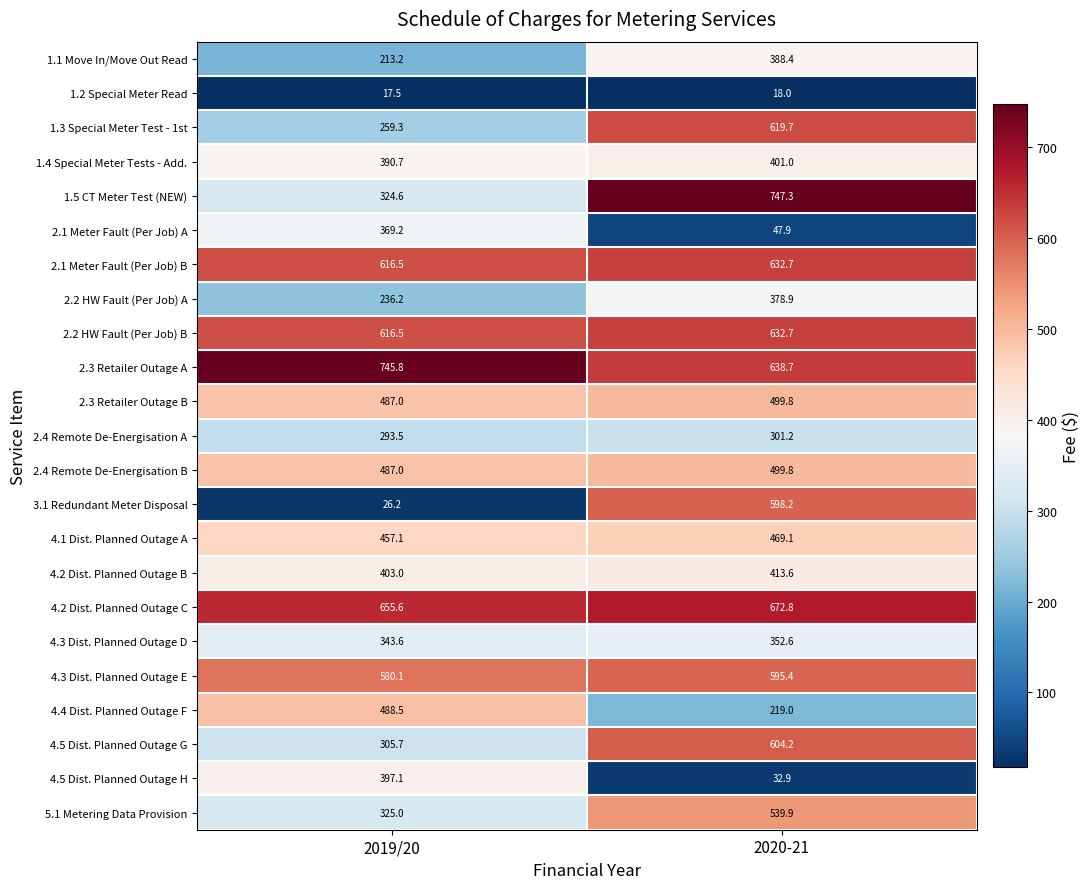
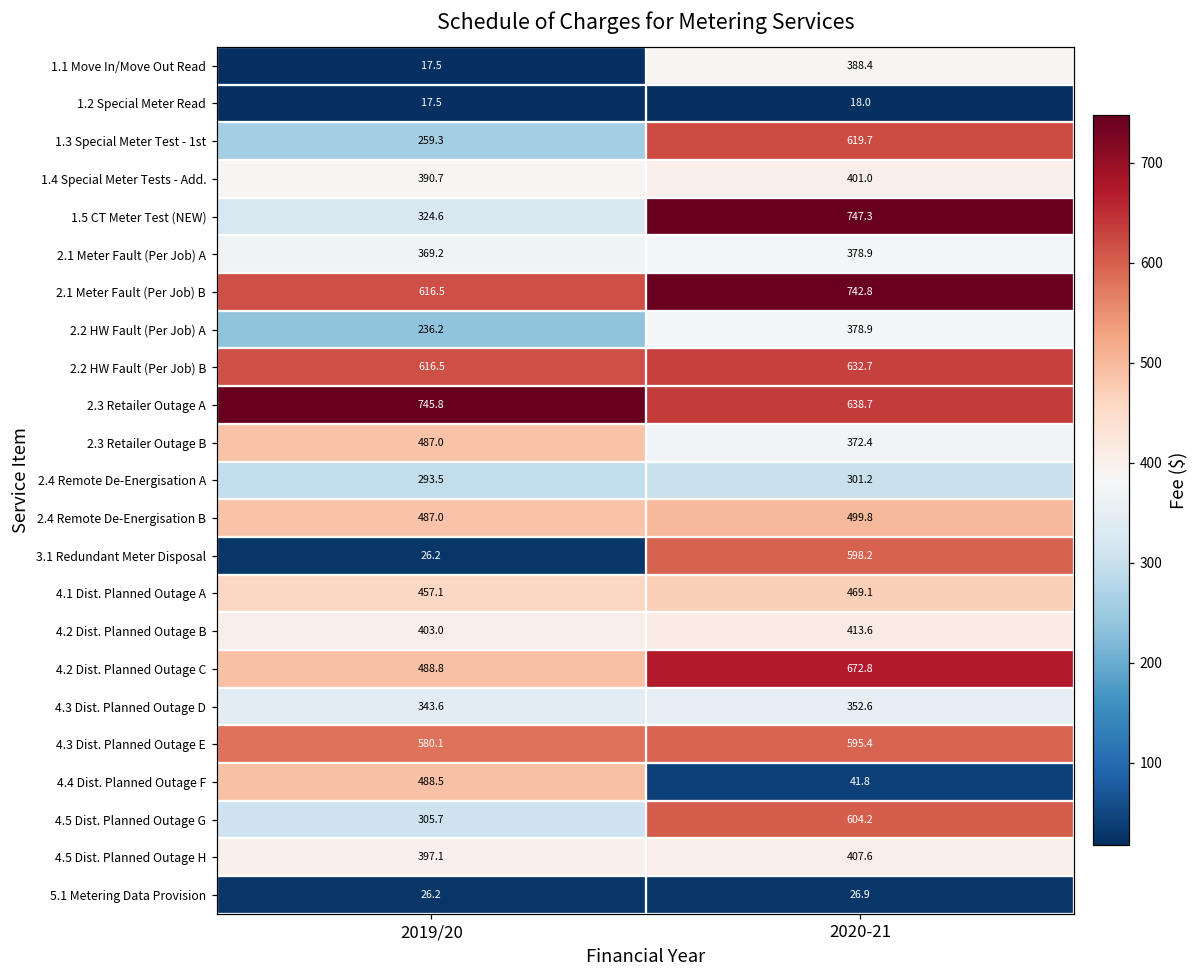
1.1 Move In/Move Out Read, 2019/20: 213.2 -> 17.5
2.1 Meter Fault (Per Job) A, 2020-21: 47.9 -> 378.9
2.1 Meter Fault (Per Job) B, 2020-21: 632.7 -> 742.8
2.3 Retailer Outage B, 2020-21: 499.8 -> 372.4
4.2 Dist. Planned Outage C, 2019/20: 655.6 -> 488.8
4.4 Dist. Planned Outage F, 2020-21: 219.0 -> 41.8
4.5 Dist. Planned Outage H, 2020-21: 32.9 -> 407.6
5.1 Metering Data Provision, 2019/20: 325.0 -> 26.2
5.1 Metering Data Provision, 2020-21: 539.9 -> 26.9
